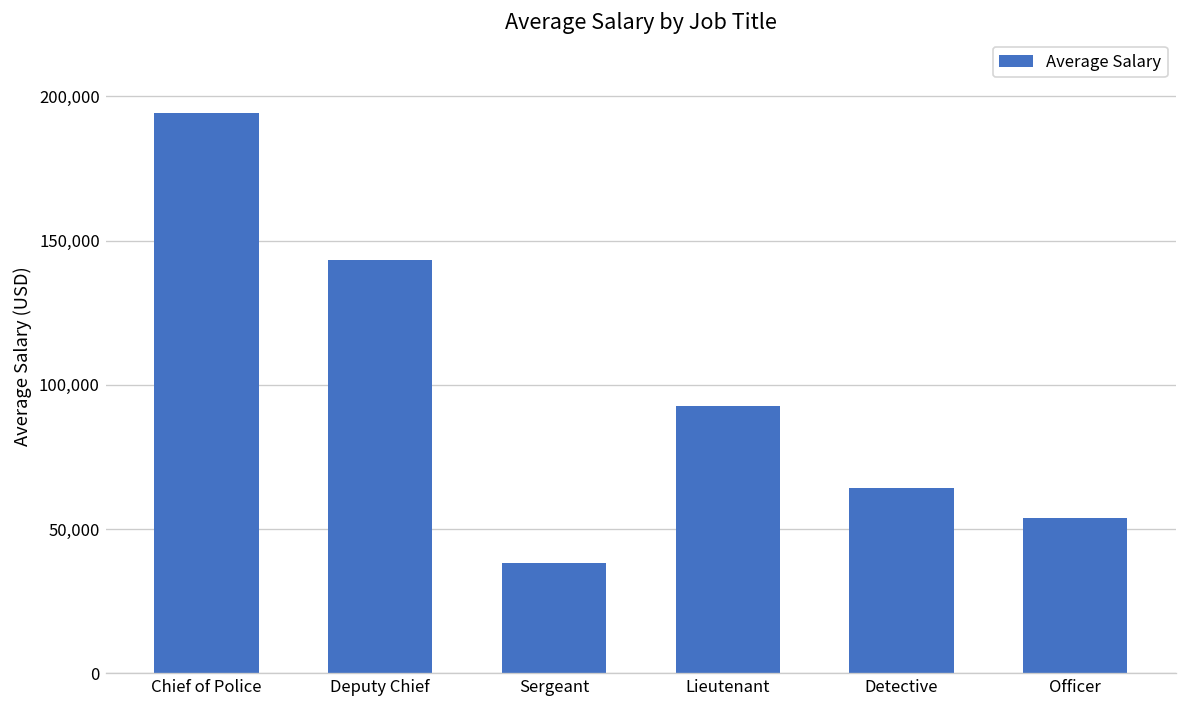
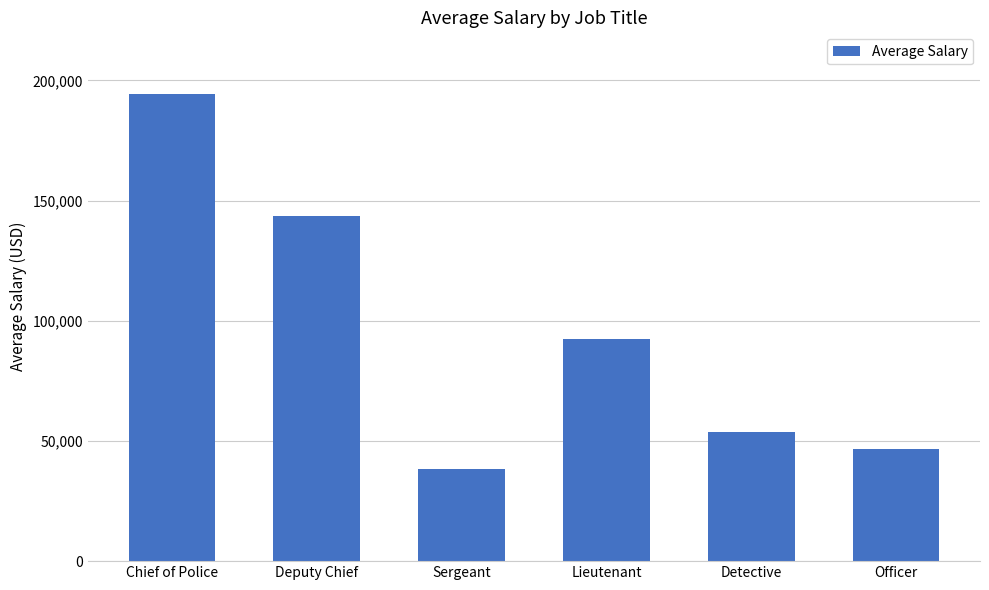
Detective: 64,000 -> 54,000
Officer: 54,000 -> 47,000
